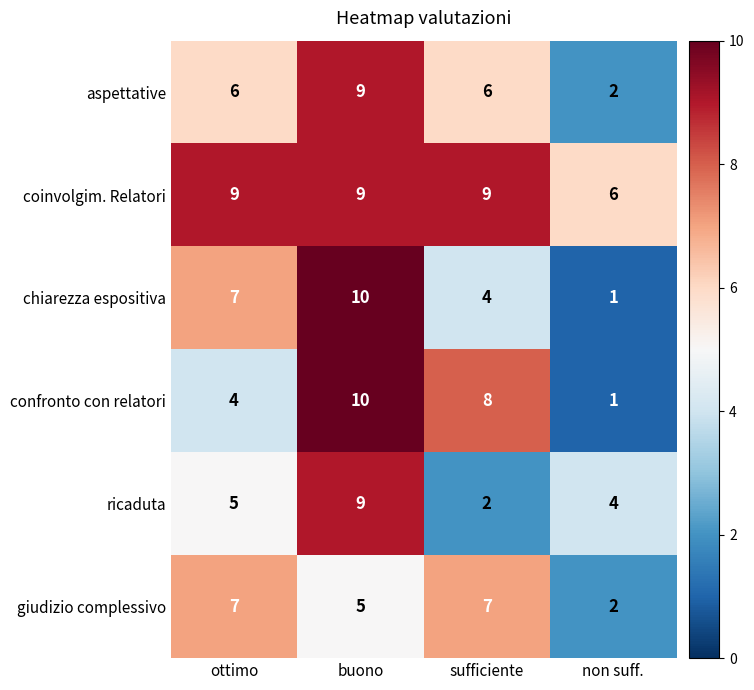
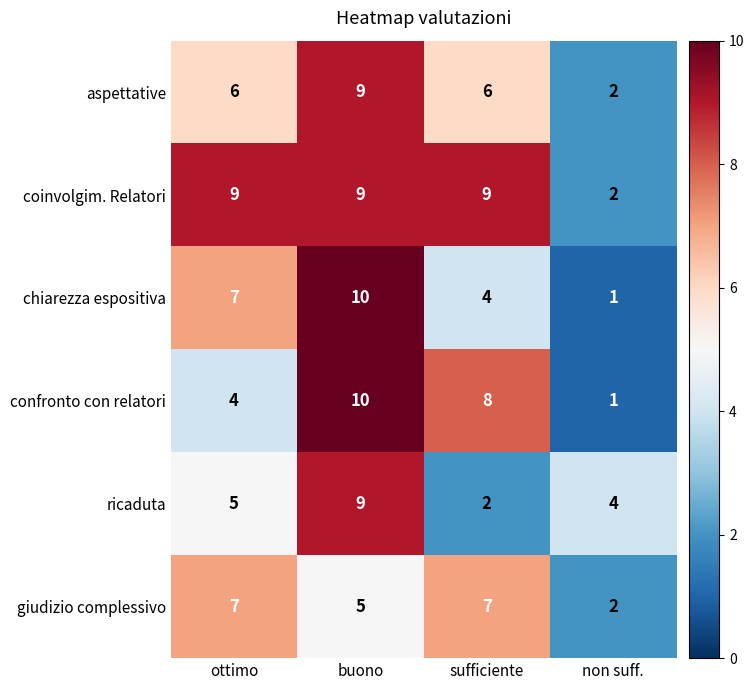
coinvolgim. Relatori, non suff.: 6 -> 2
